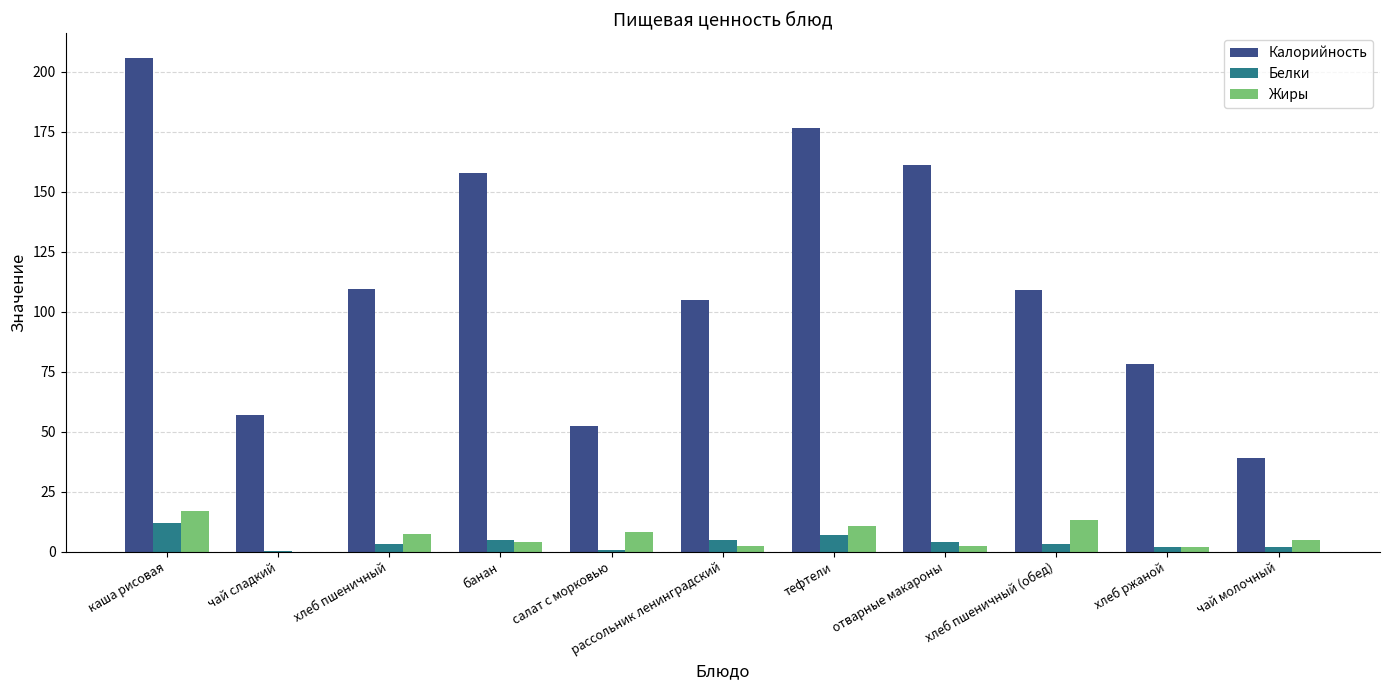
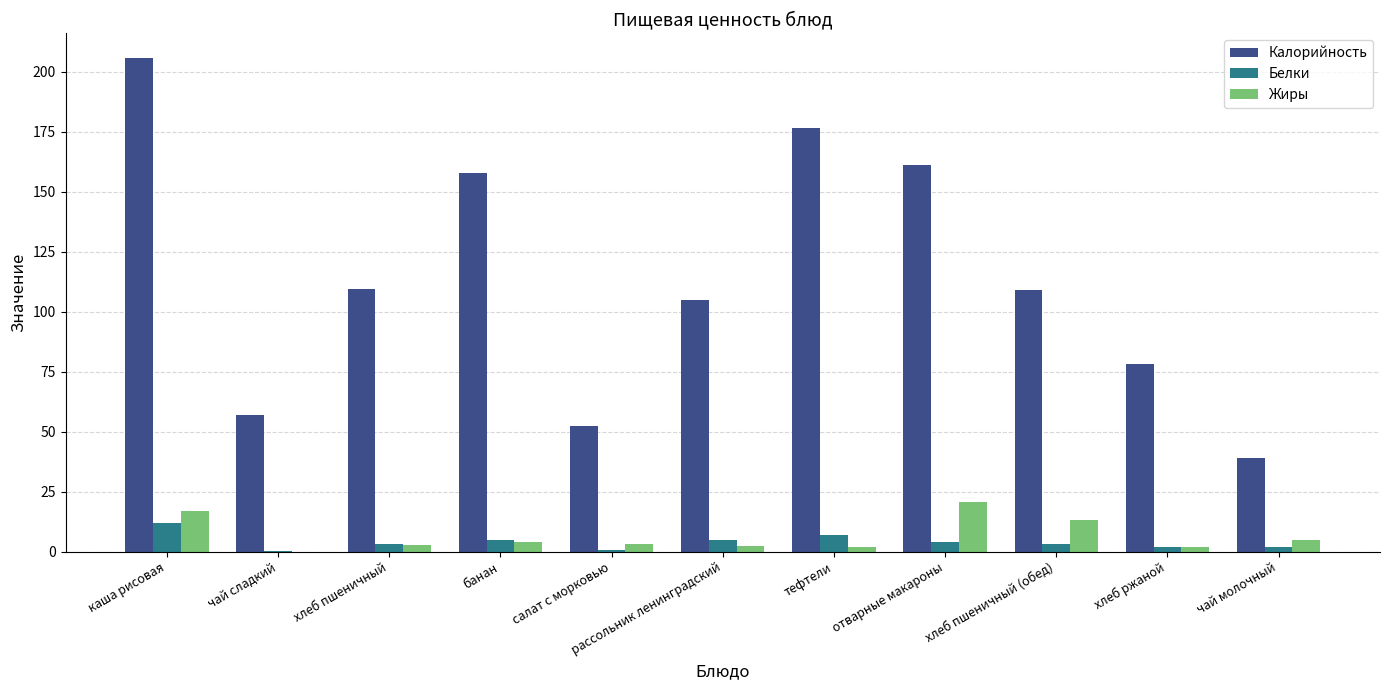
Жиры, хлеб пшеничный: 7 -> 3
Жиры, салат с морковью: 8 -> 3
Жиры, тефтели: 11 -> 2
Жиры, отварные макароны: 2 -> 21
